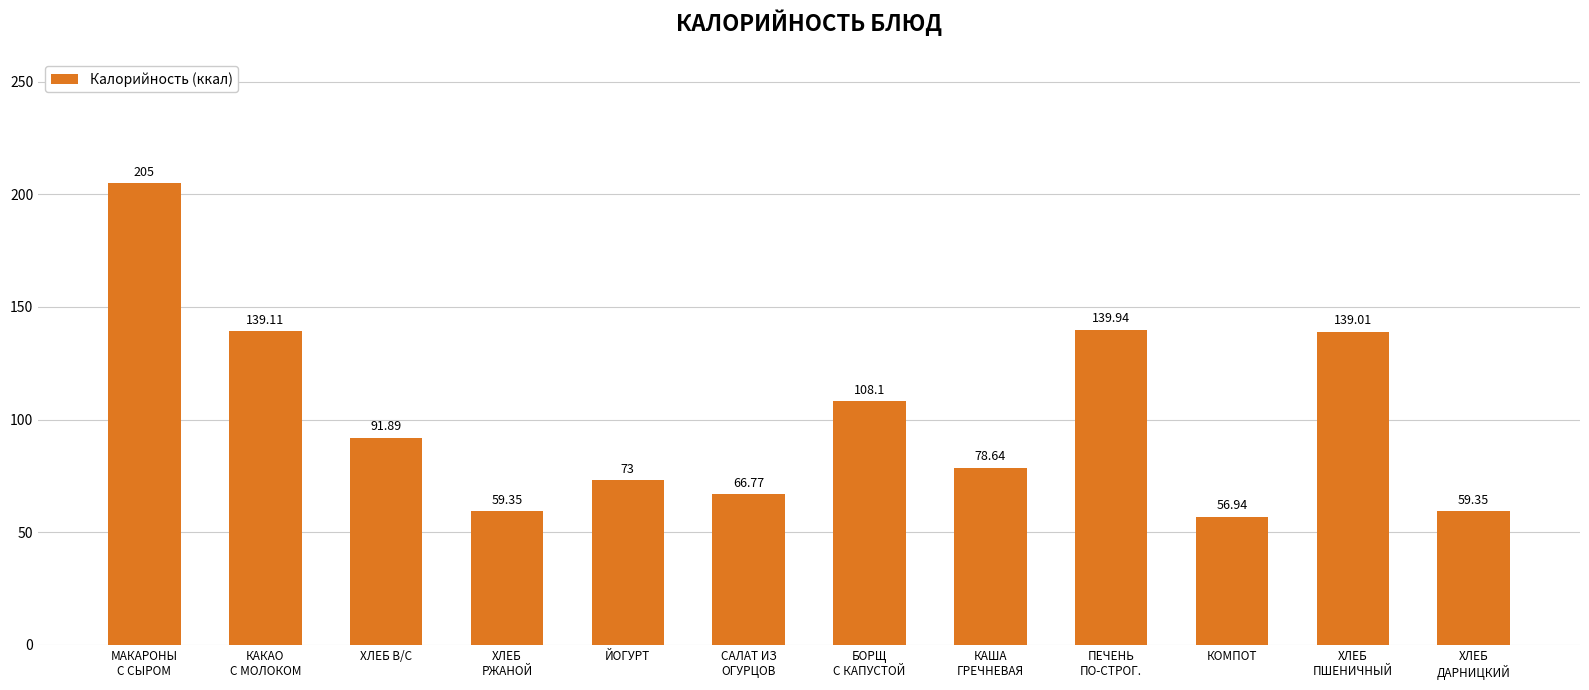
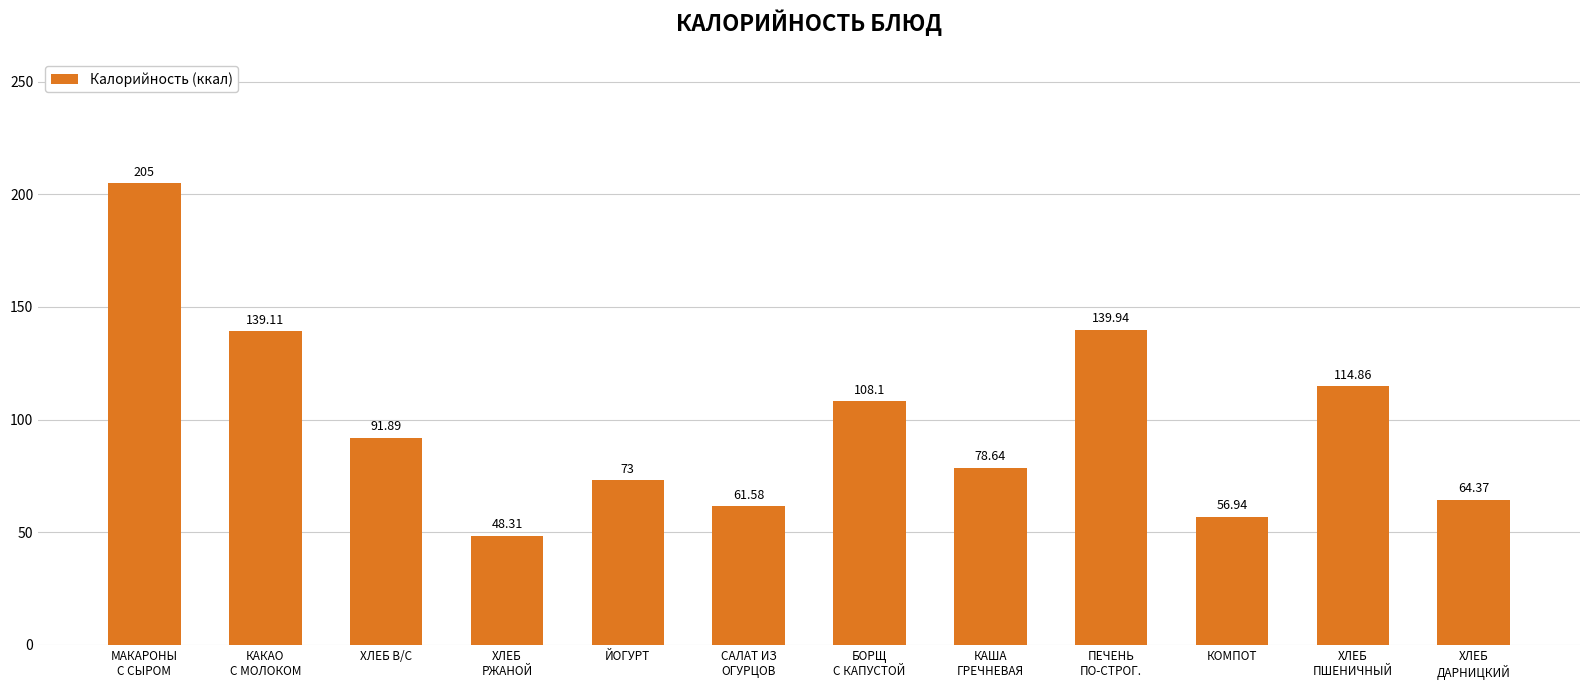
ХЛЕБ РЖАНОЙ: 59.35 -> 48.31
САЛАТ ИЗ ОГУРЦОВ: 66.77 -> 61.58
ХЛЕБ ПШЕНИЧНЫЙ: 139.01 -> 114.86
ХЛЕБ ДАРНИЦКИЙ: 59.35 -> 64.37
